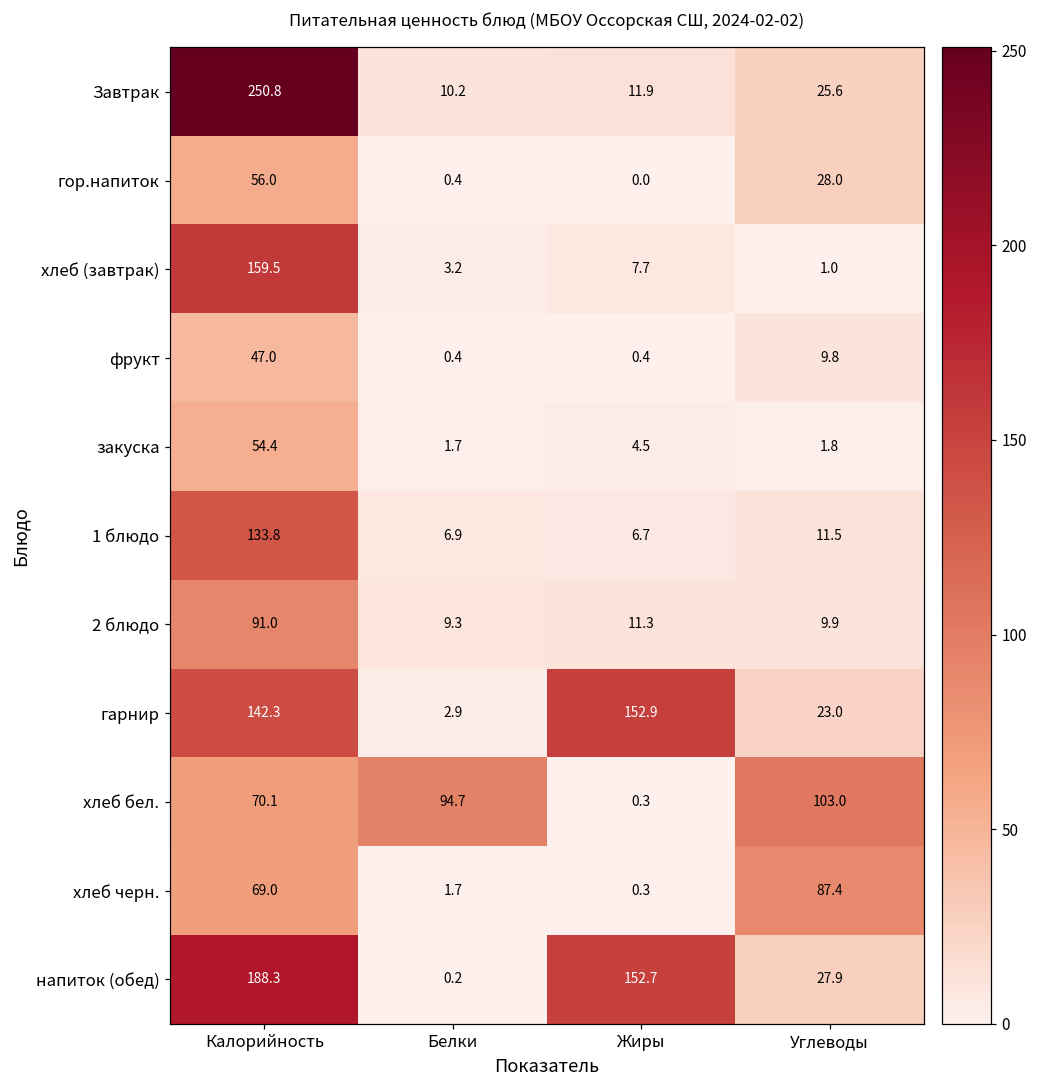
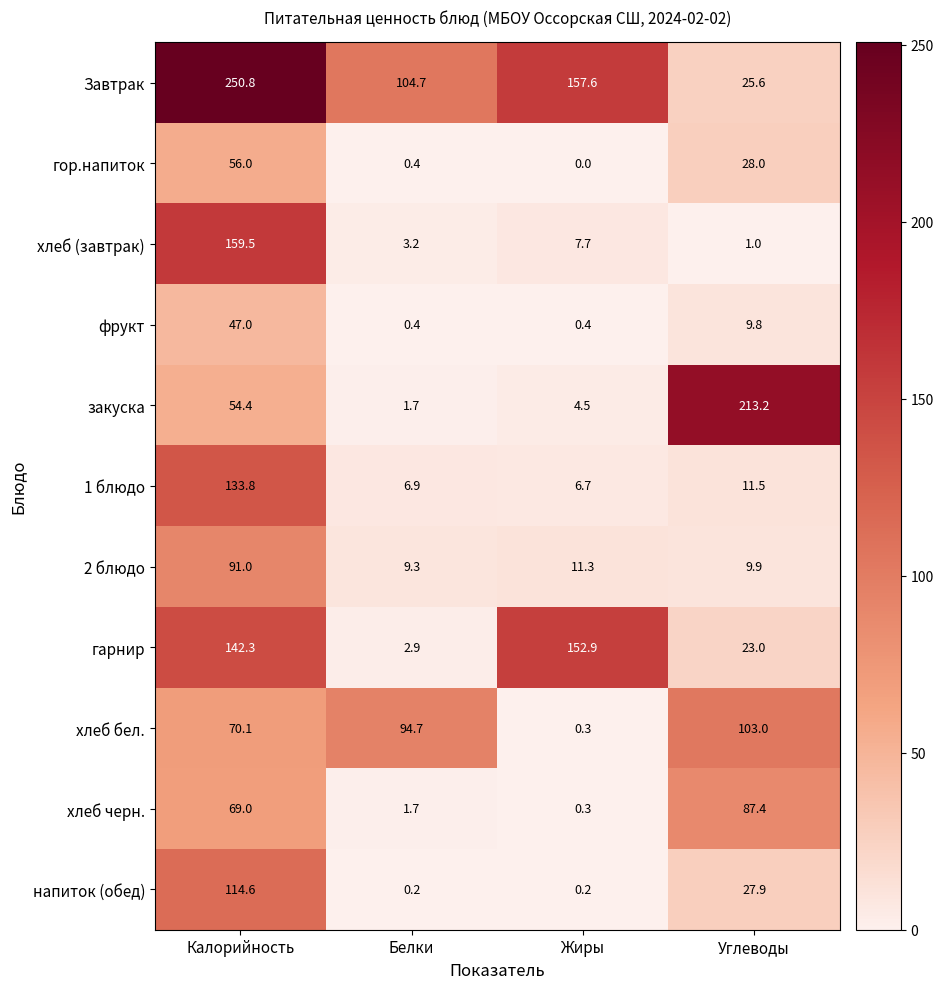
Завтрак, Белки: 10.2 -> 104.7
Завтрак, Жиры: 11.9 -> 157.6
закуска, Углеводы: 1.8 -> 213.2
напиток (обед), Калорийность: 188.3 -> 114.6
напиток (обед), Жиры: 152.7 -> 0.2
